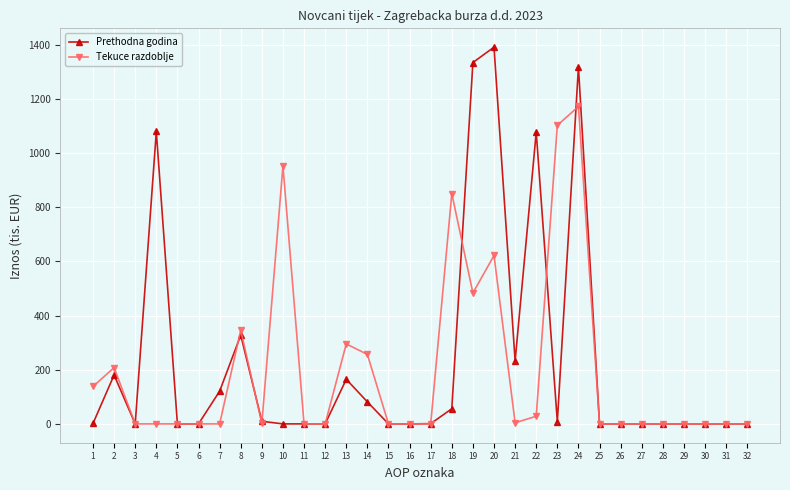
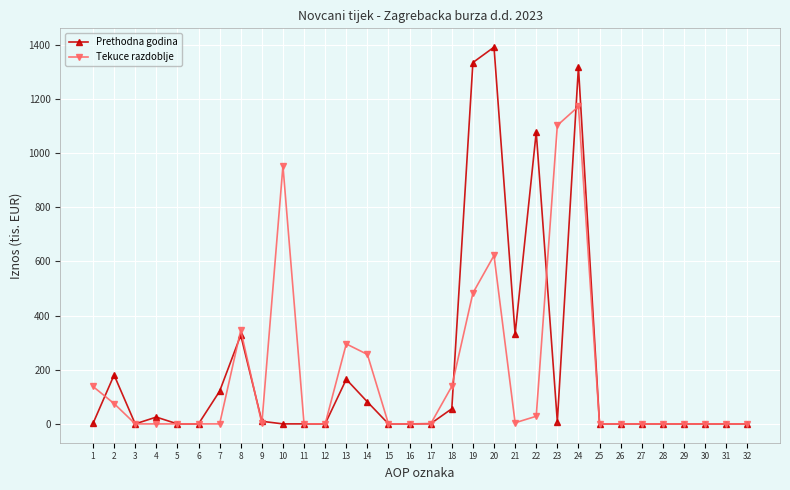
Tekuce razdoblje, 2: 210 -> 70
Prethodna godina, 4: 1080 -> 30
Tekuce razdoblje, 18: 850 -> 140
Prethodna godina, 21: 230 -> 330
